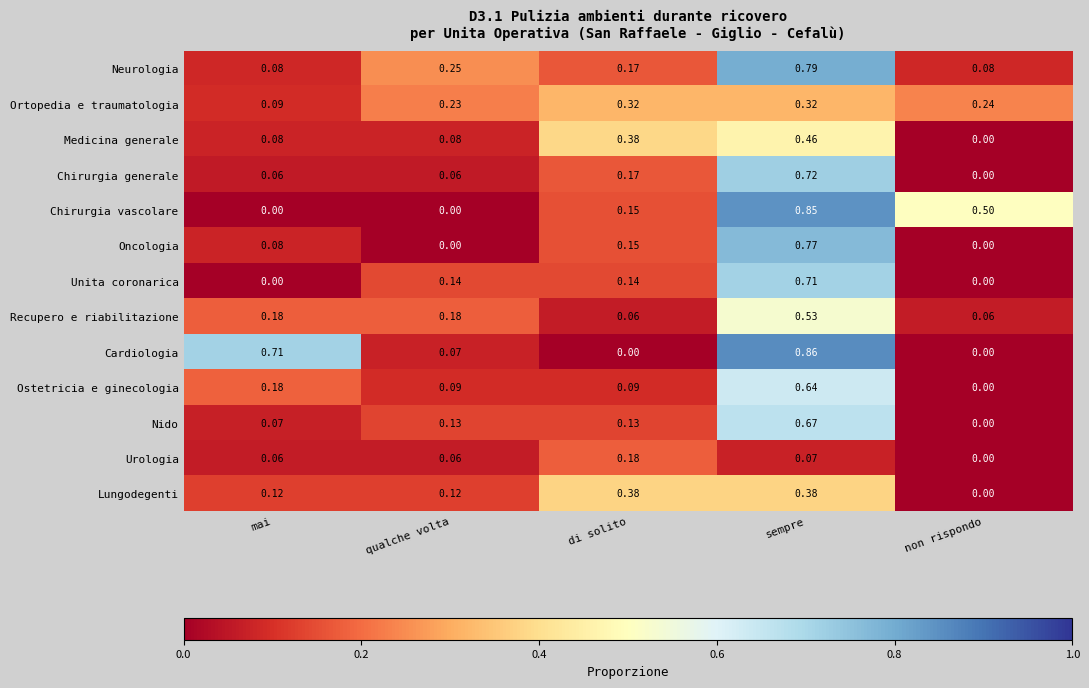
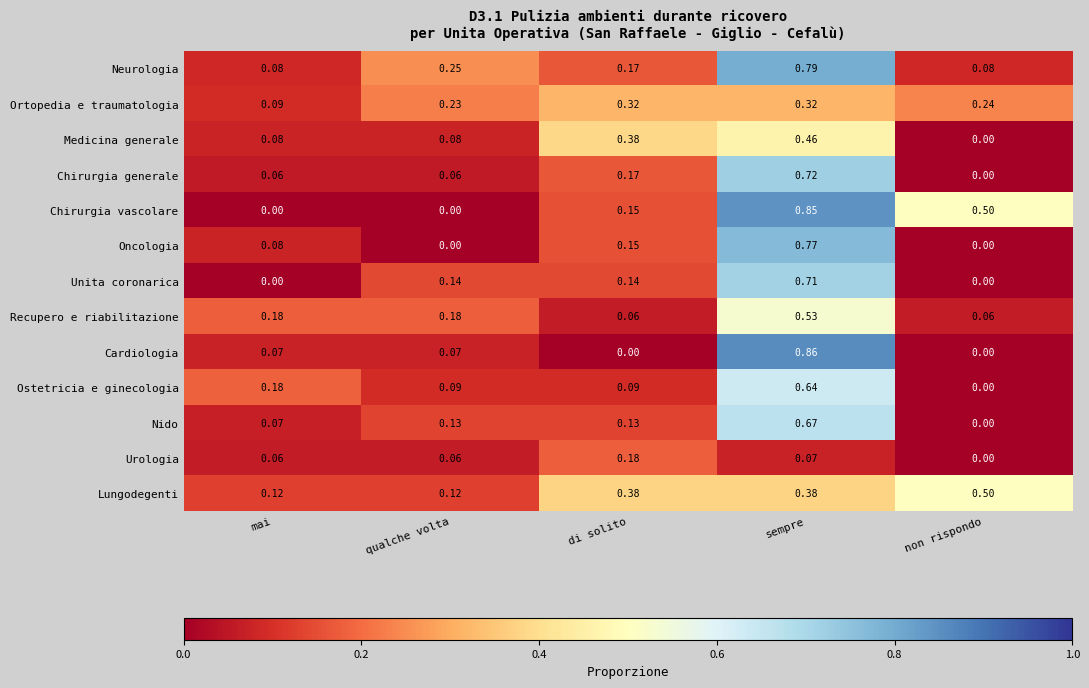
Cardiologia, mai: 0.71 -> 0.07
Lungodegenti, non rispondo: 0.00 -> 0.50
